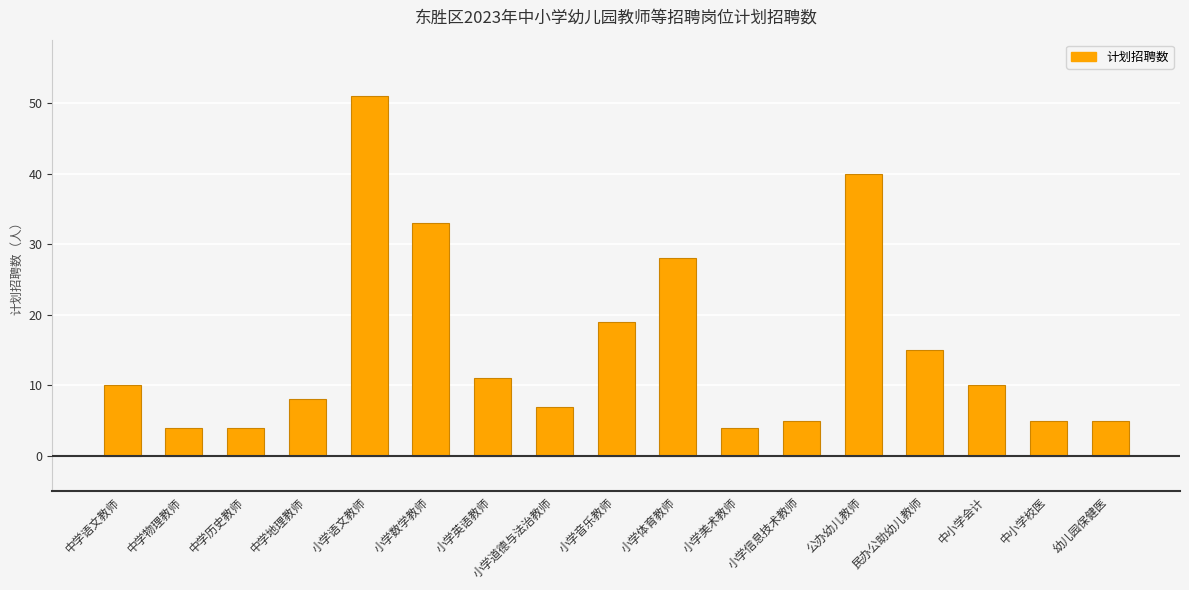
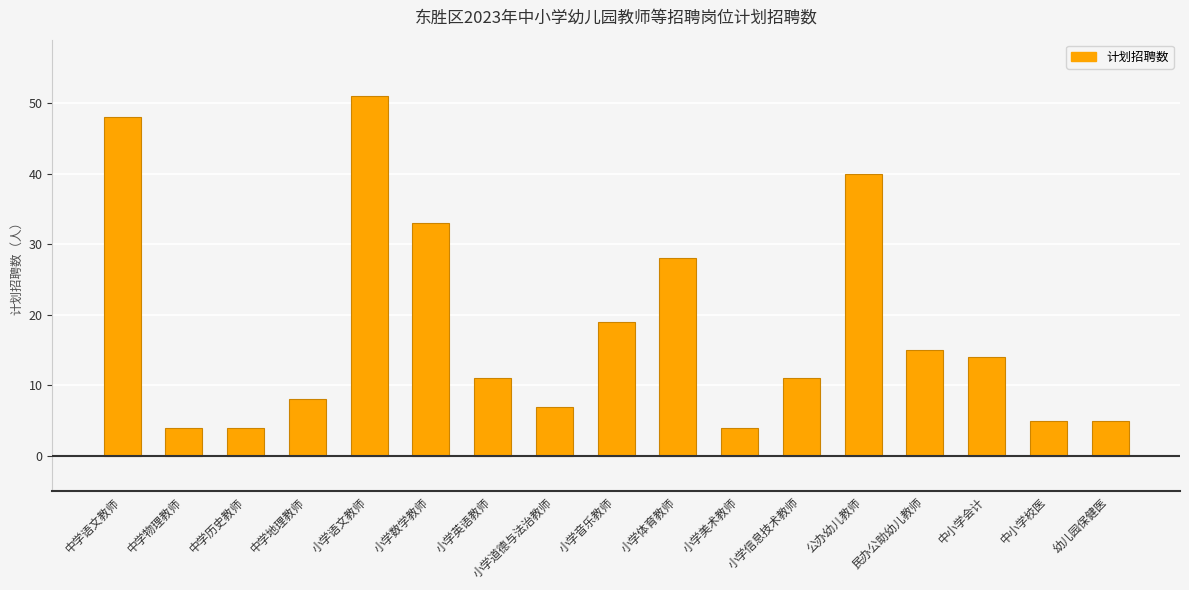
中学语文教师: 10 -> 48
小学信息技术教师: 5 -> 11
中小学会计: 10 -> 14
